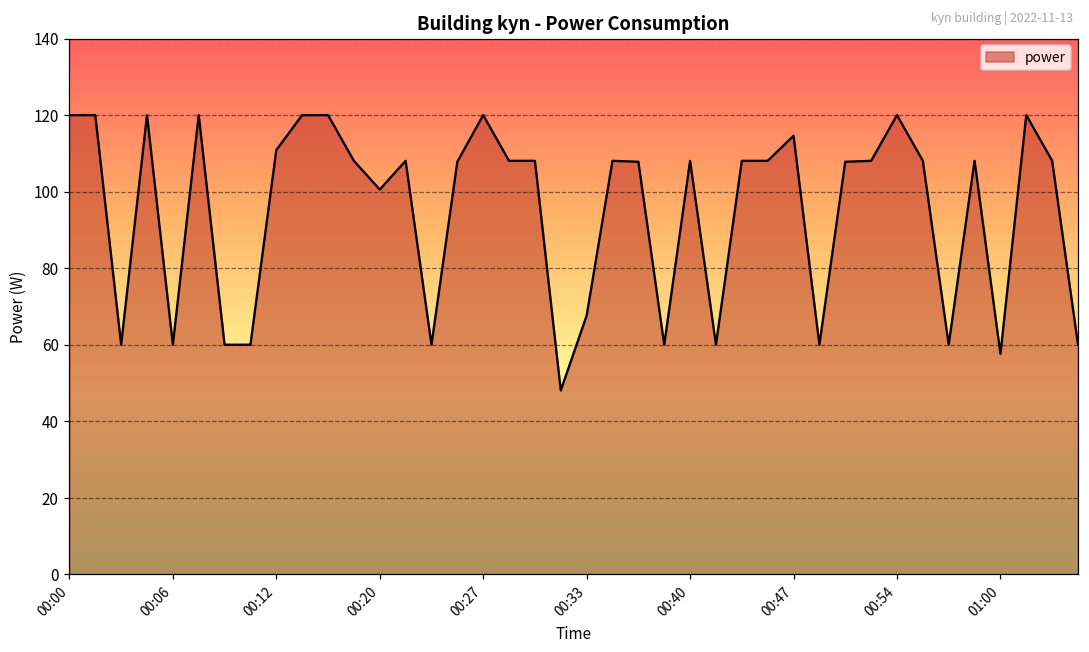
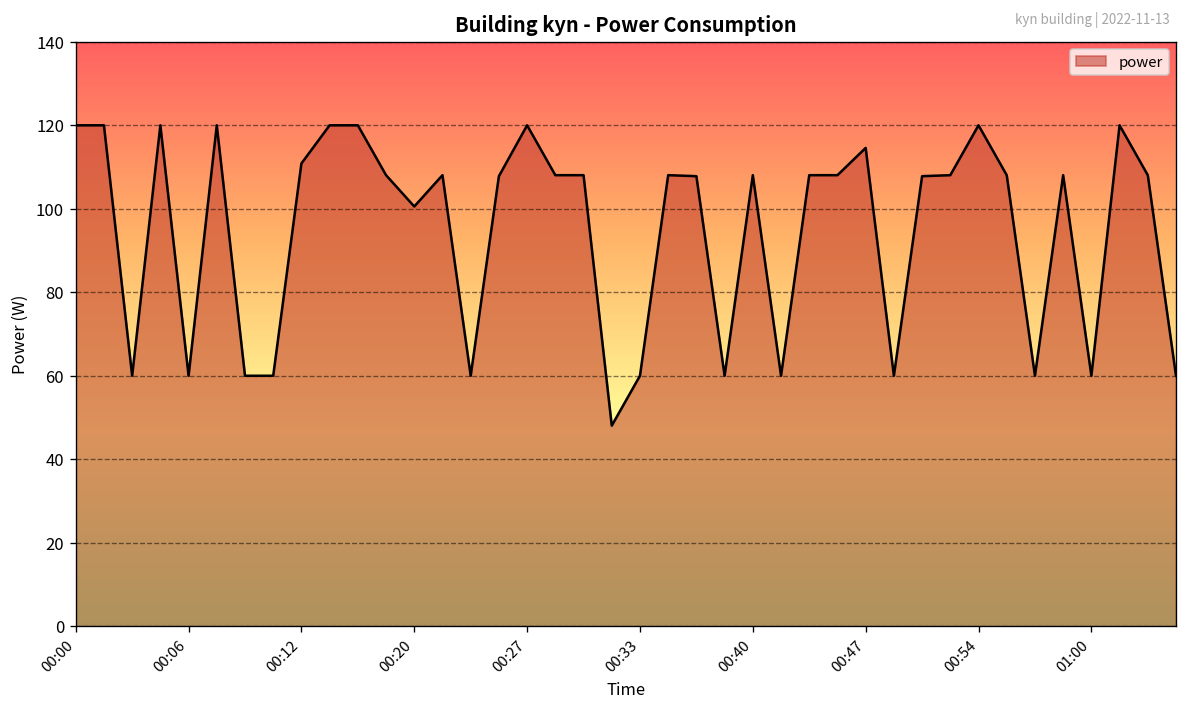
00:33: 68 -> 60
01:00: 58 -> 60
